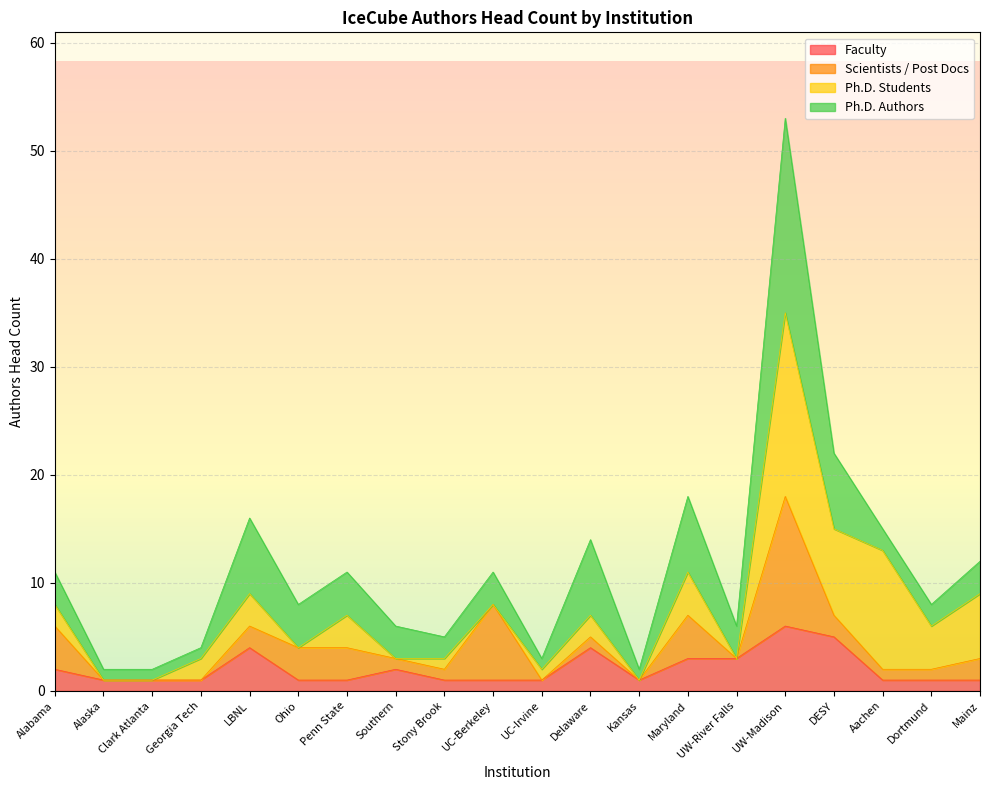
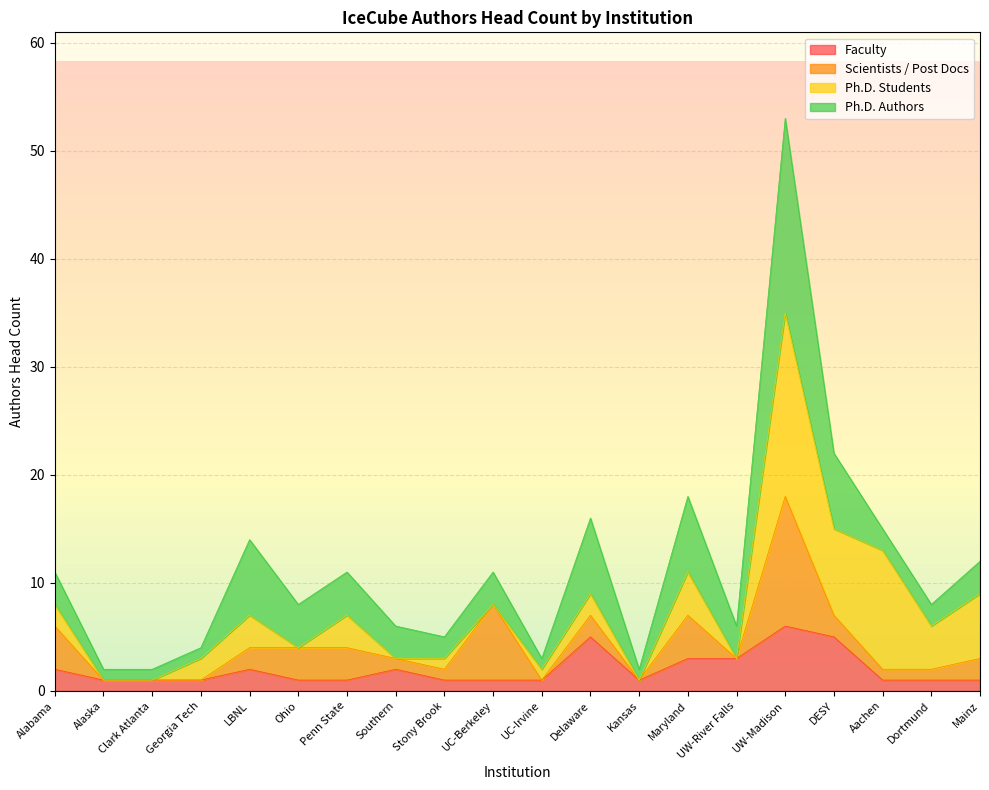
Faculty, LBNL: 4 -> 2
Faculty, Delaware: 4 -> 5
Scientists / Post Docs, Delaware: 1 -> 2
